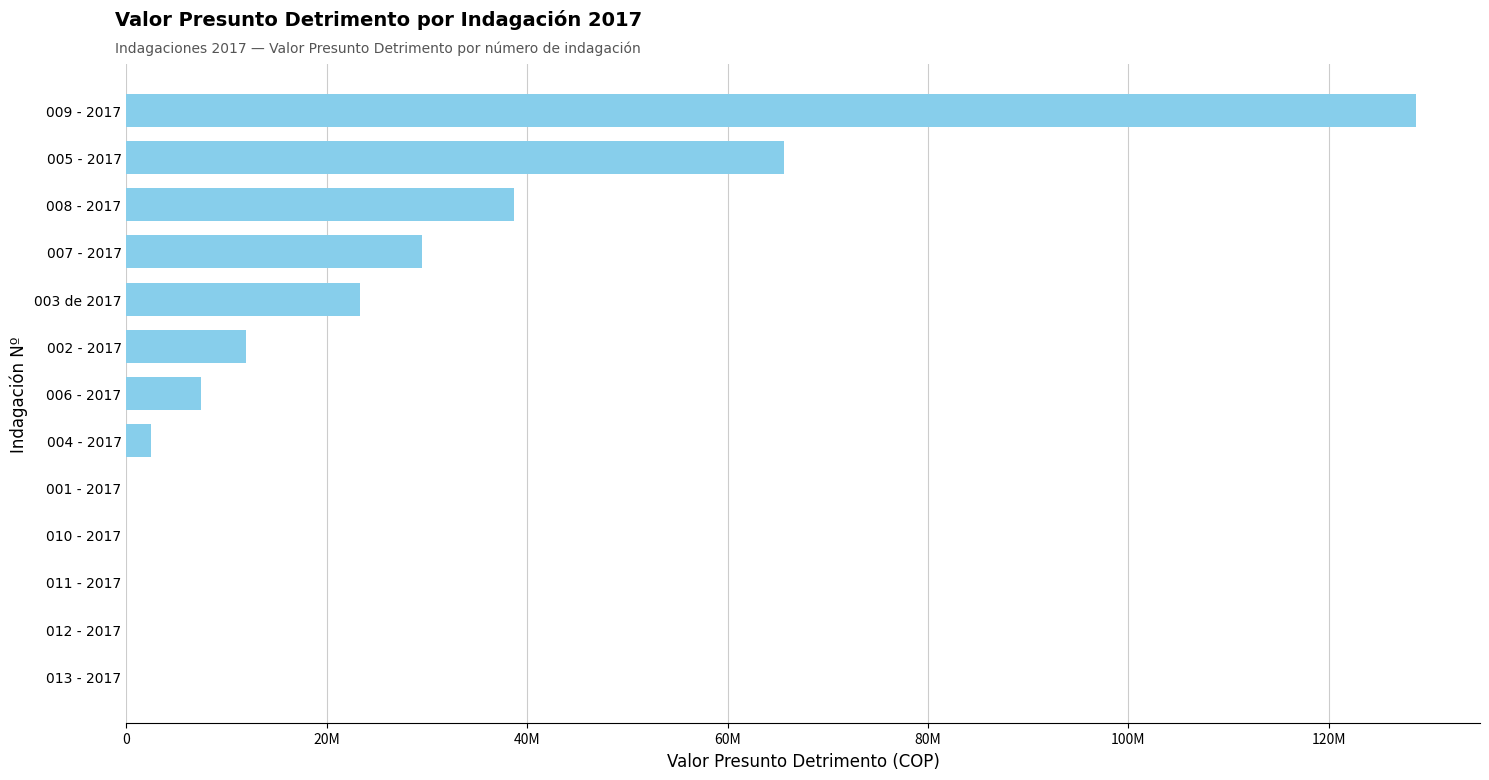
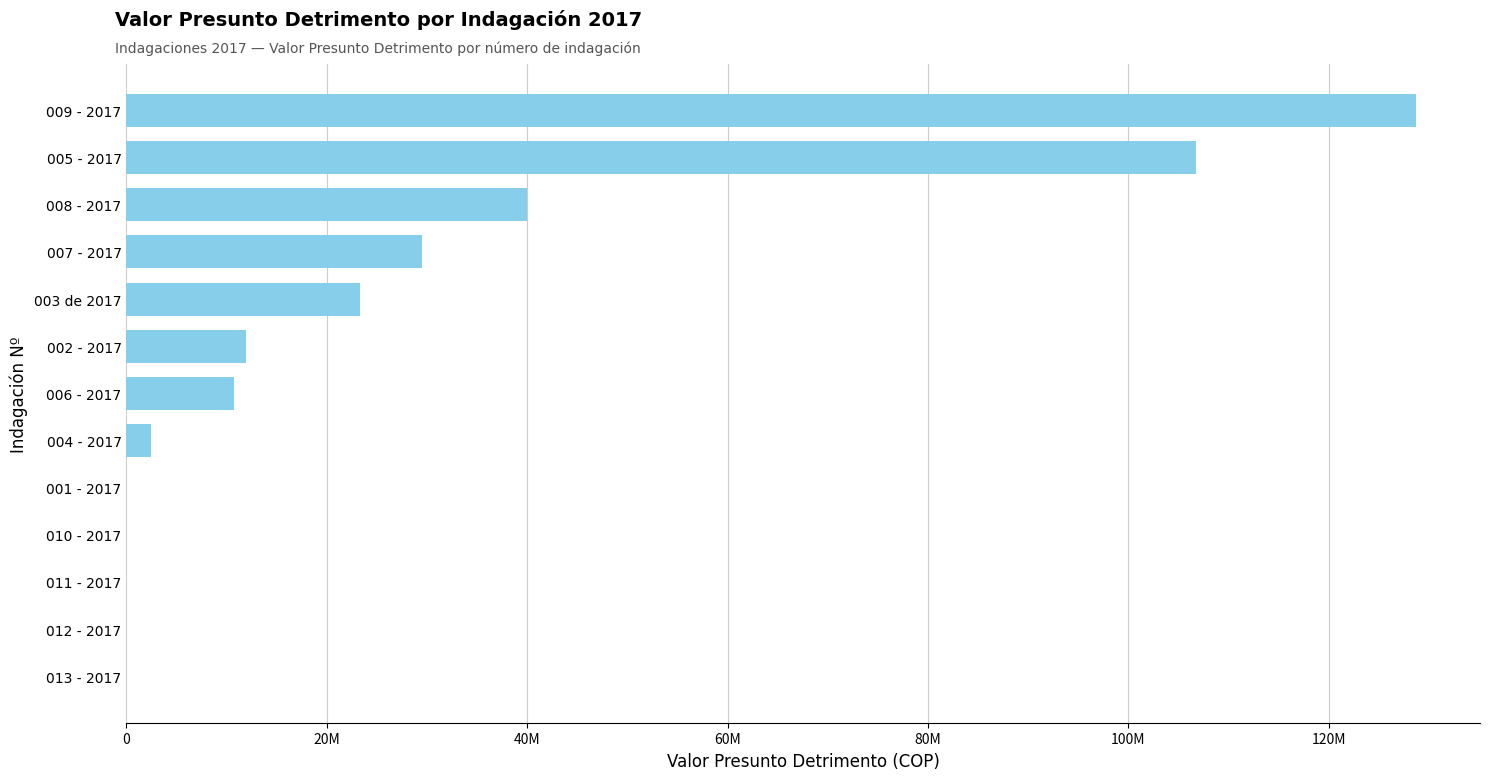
005 - 2017: 65600000 -> 106700000
008 - 2017: 38700000 -> 40000000
006 - 2017: 7400000 -> 10800000
